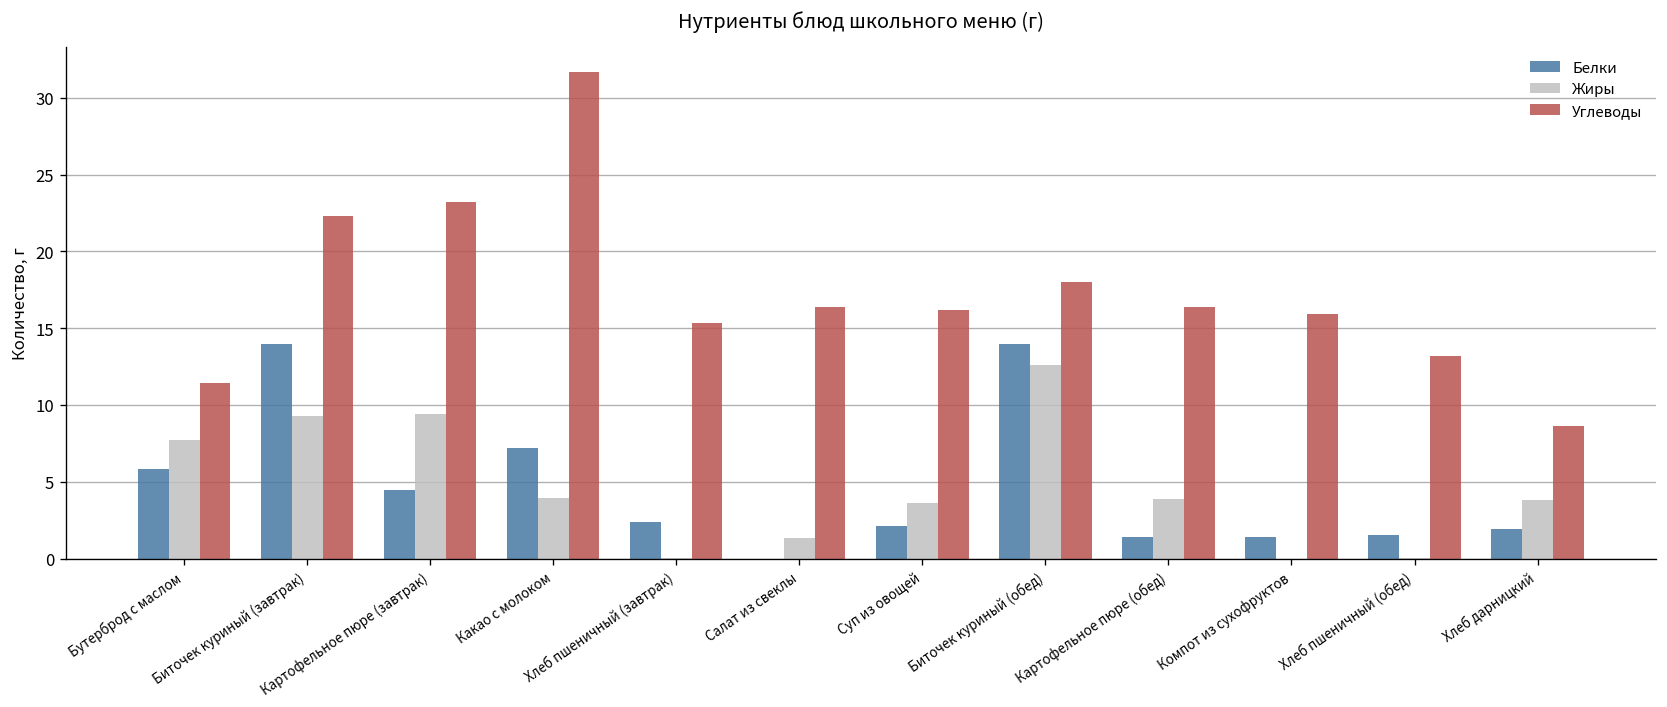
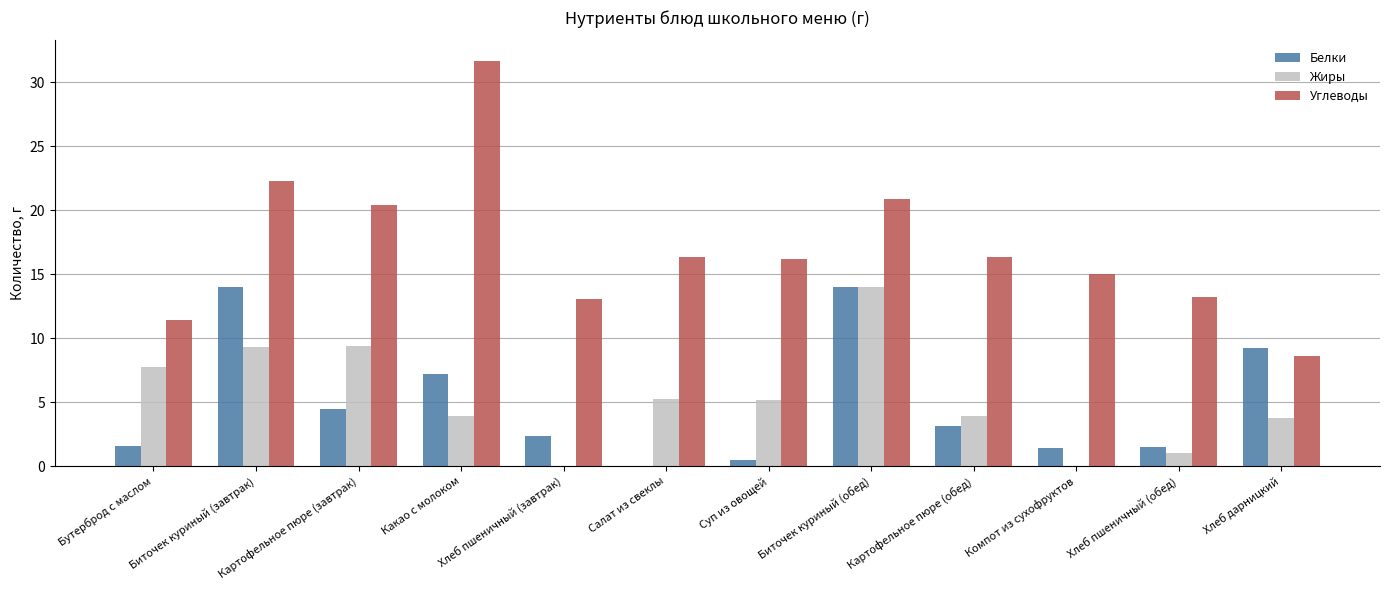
Белки, Бутерброд с маслом: 5.8 -> 1.6
Углеводы, Картофельное пюре (завтрак): 23.3 -> 20.5
Углеводы, Хлеб пшеничный (завтрак): 15.3 -> 13.0
Жиры, Салат из свеклы: 1.3 -> 5.3
Белки, Суп из овощей: 2.1 -> 0.5
Жиры, Суп из овощей: 3.6 -> 5.2
Жиры, Биточек куриный (обед): 12.6 -> 14.0
Углеводы, Биточек куриный (обед): 18.0 -> 20.9
Белки, Картофельное пюре (обед): 1.4 -> 3.2
Углеводы, Компот из сухофруктов: 15.9 -> 15.0
Жиры, Хлеб пшеничный (обед): 0.0 -> 1.1
Белки, Хлеб дарницкий: 1.9 -> 9.3
